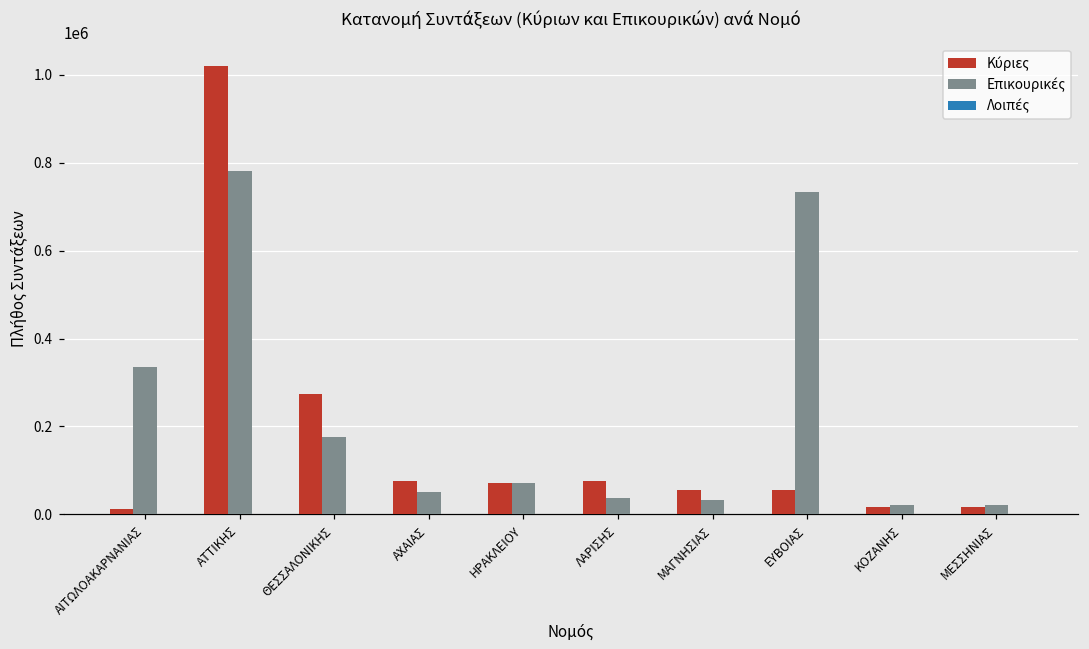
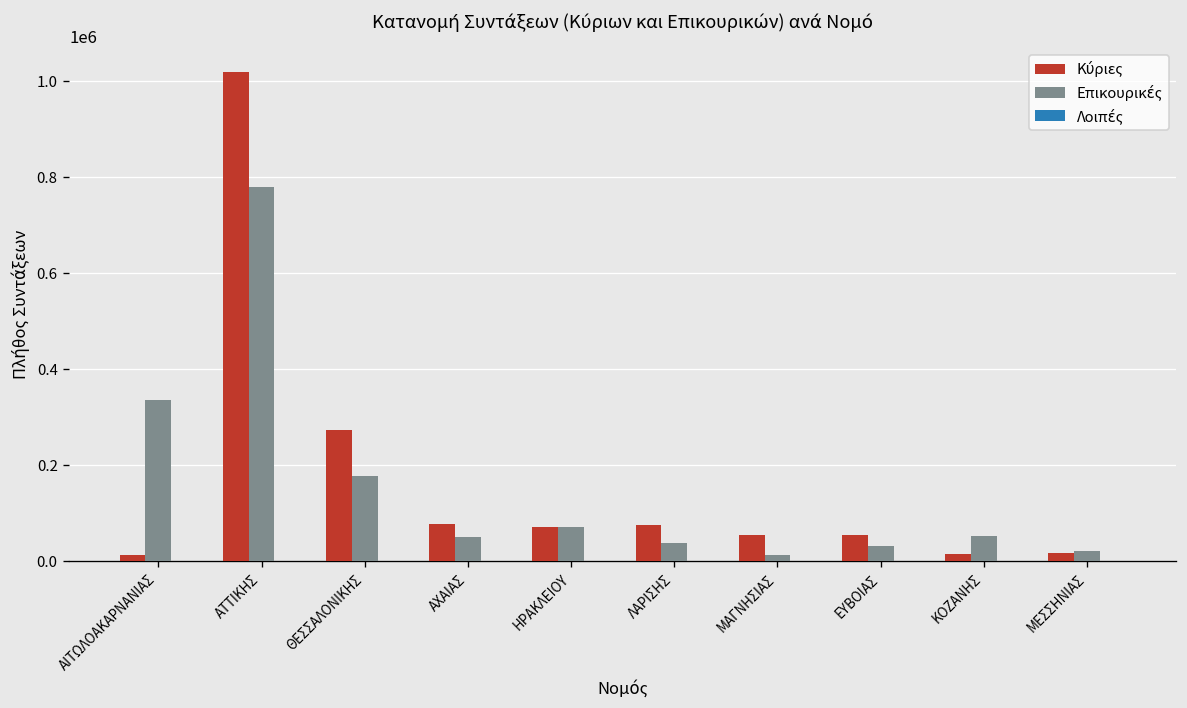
Επικουρικές, ΜΑΓΝΗΣΙΑΣ: 30000 -> 10000
Επικουρικές, ΕΥΒΟΙΑΣ: 730000 -> 30000
Επικουρικές, ΚΟΖΑΝΗΣ: 20000 -> 50000
